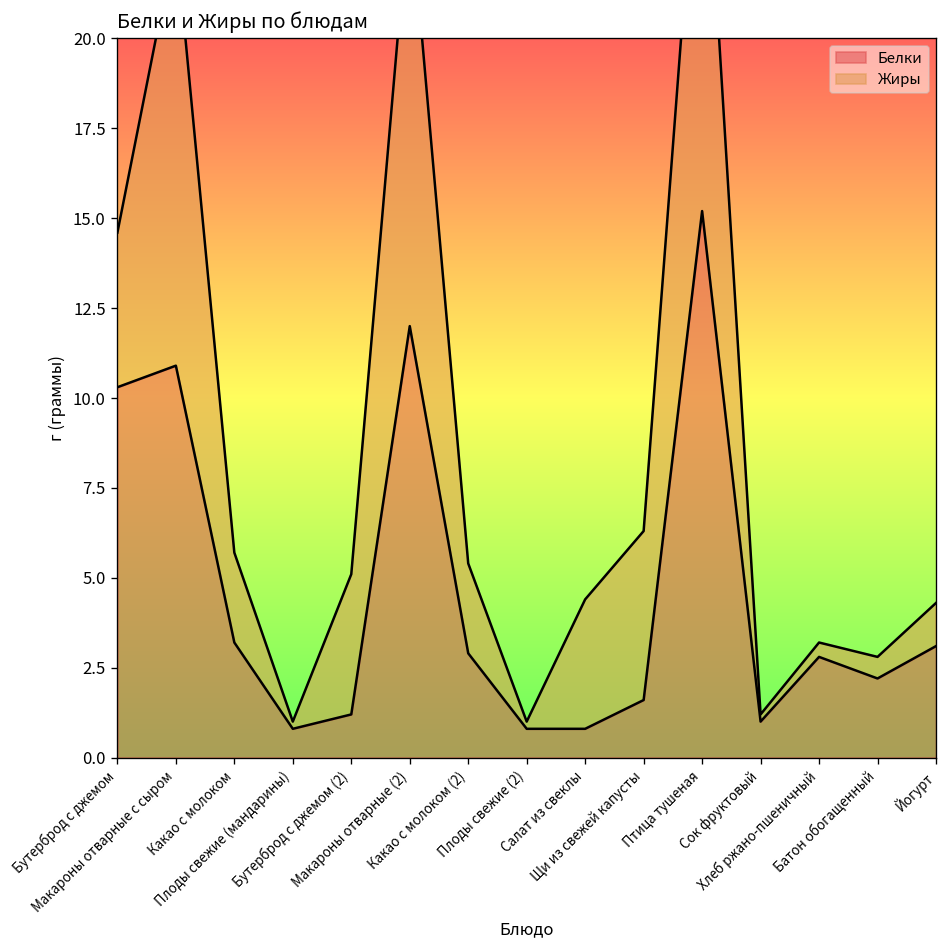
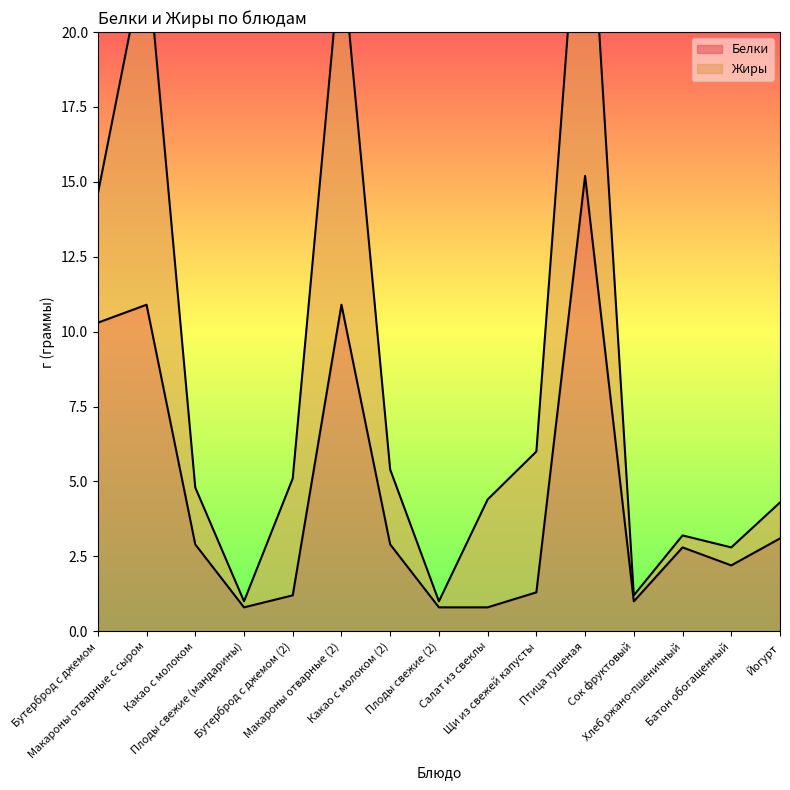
Белки, Какао с молоком: 3.2 -> 2.9
Жиры, Какао с молоком: 2.5 -> 1.9
Белки, Макароны отварные (2): 12.0 -> 10.9
Белки, Щи из свежей капусты: 1.6 -> 1.3
